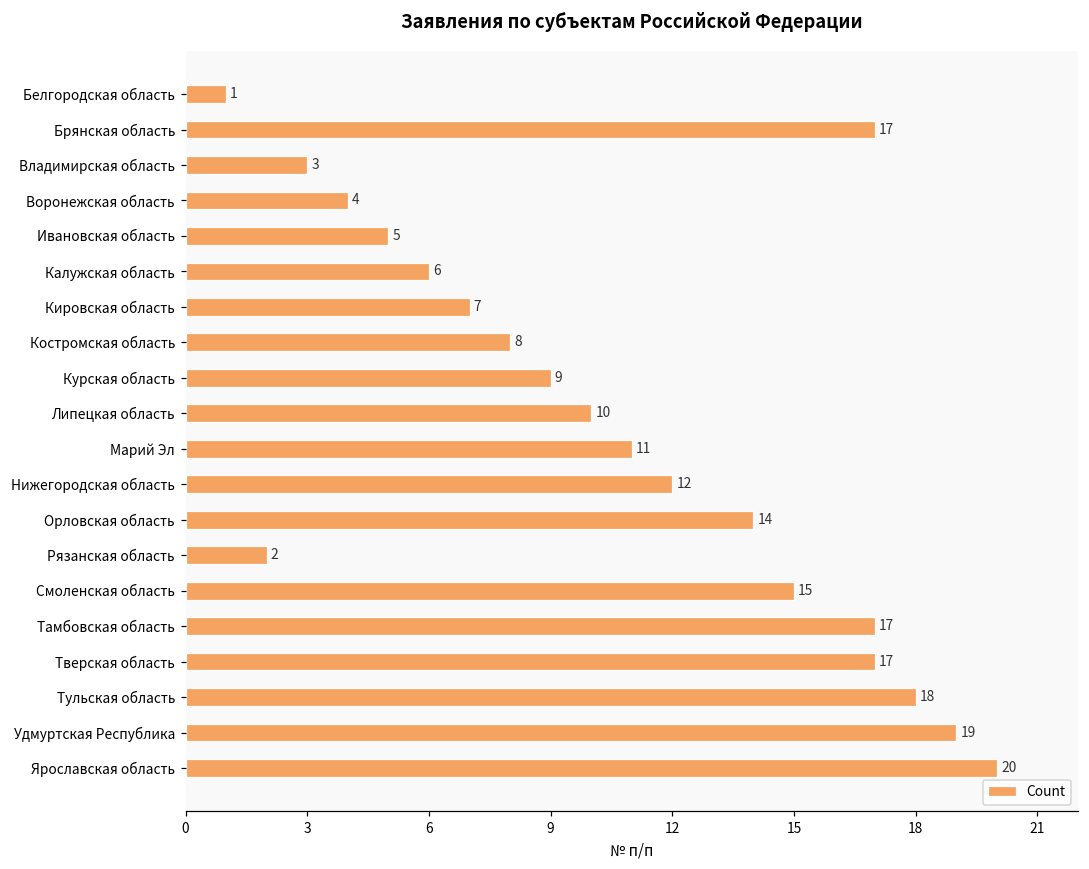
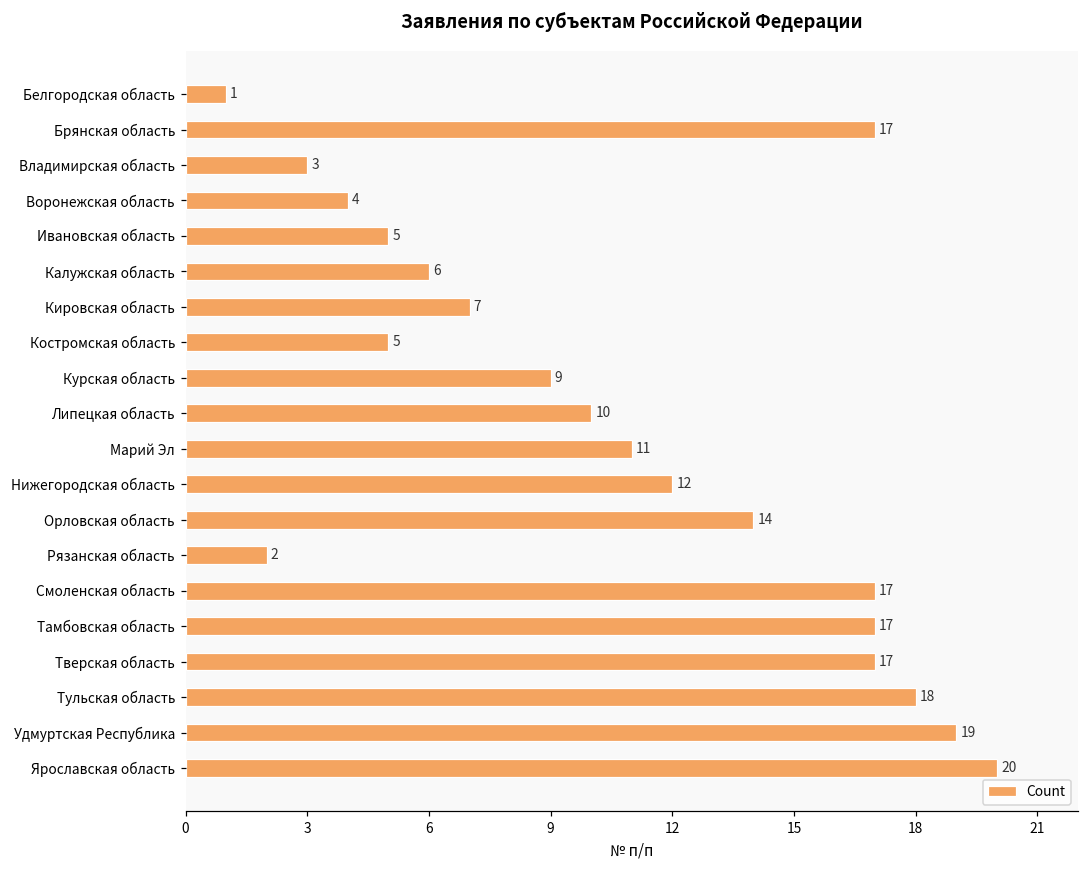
Костромская область: 8 -> 5
Смоленская область: 15 -> 17
